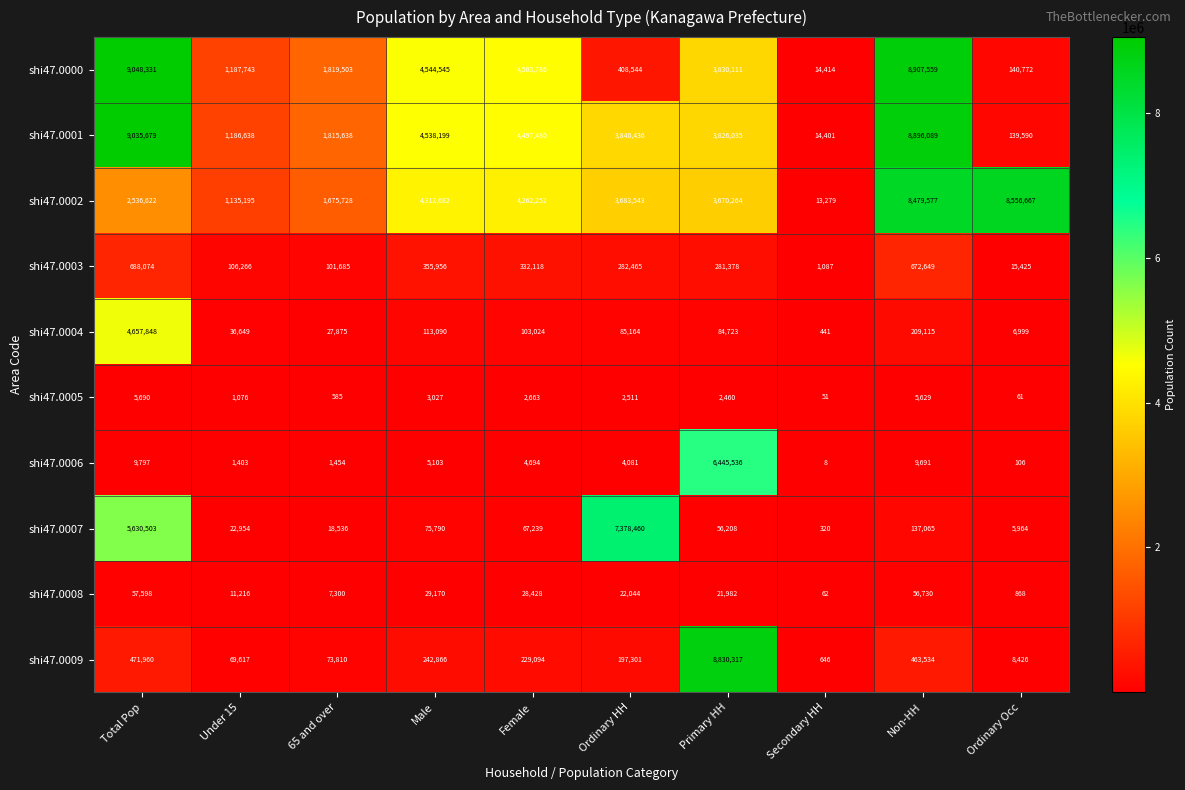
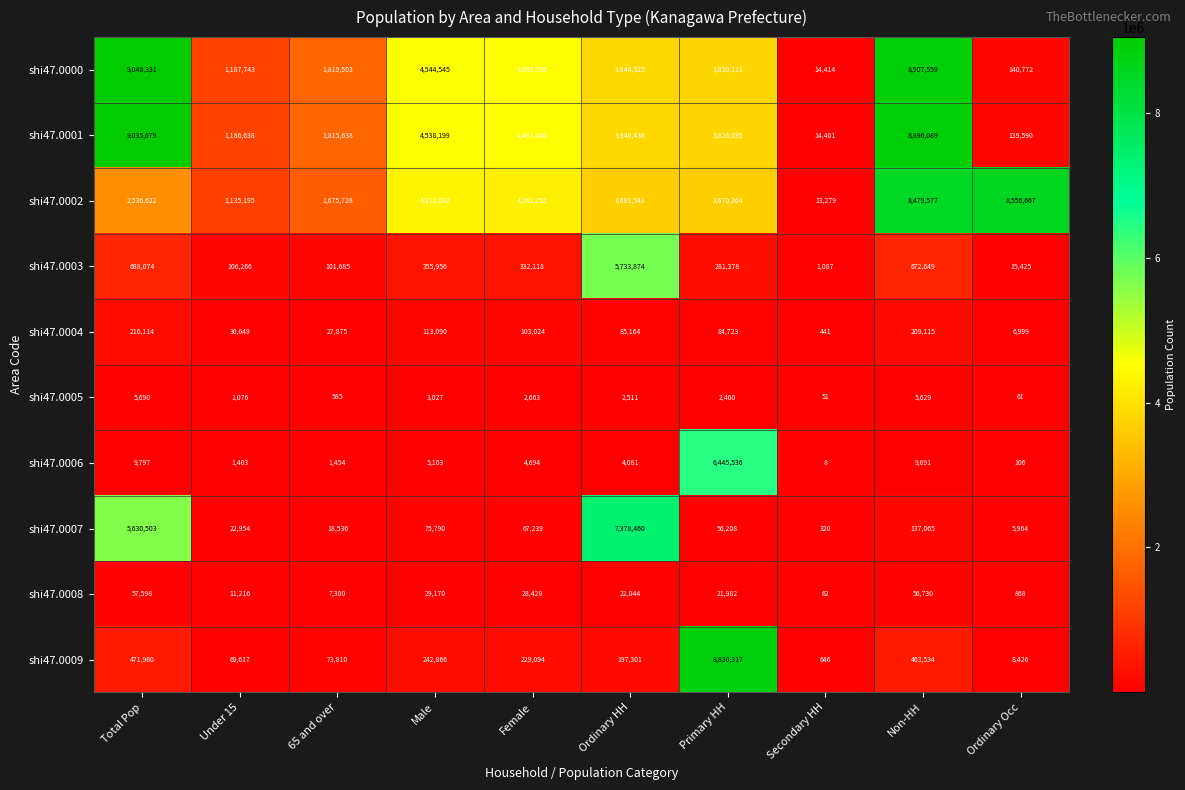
shi47.0000, Ordinary HH: 408,544 -> 3,844,525
shi47.0003, Ordinary HH: 282,465 -> 5,733,874
shi47.0004, Total Pop: 4,657,848 -> 216,114
